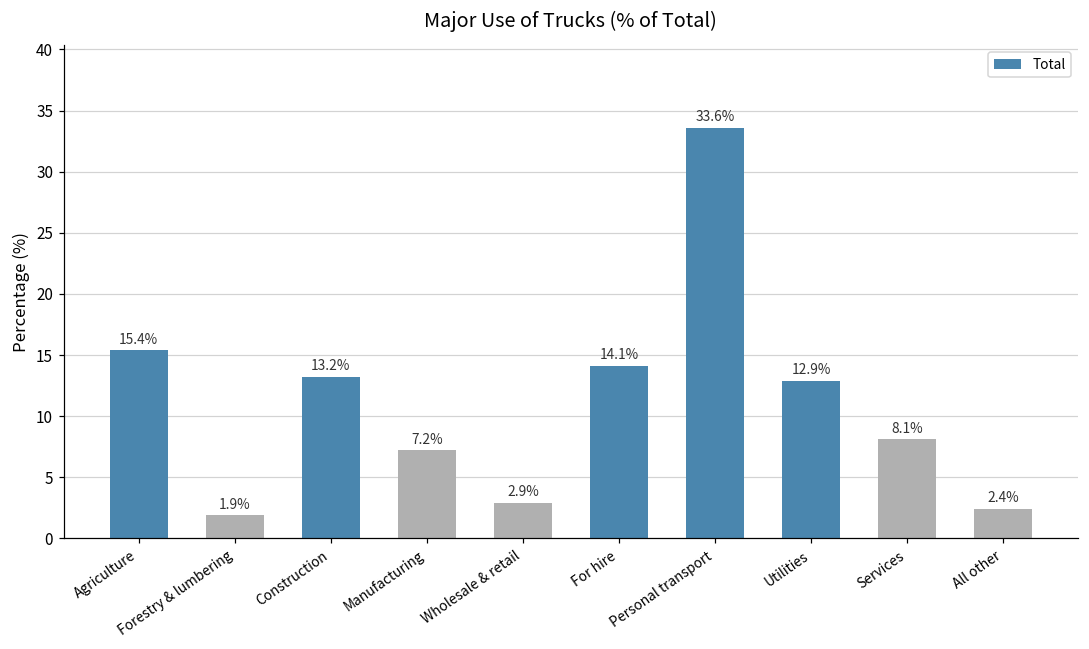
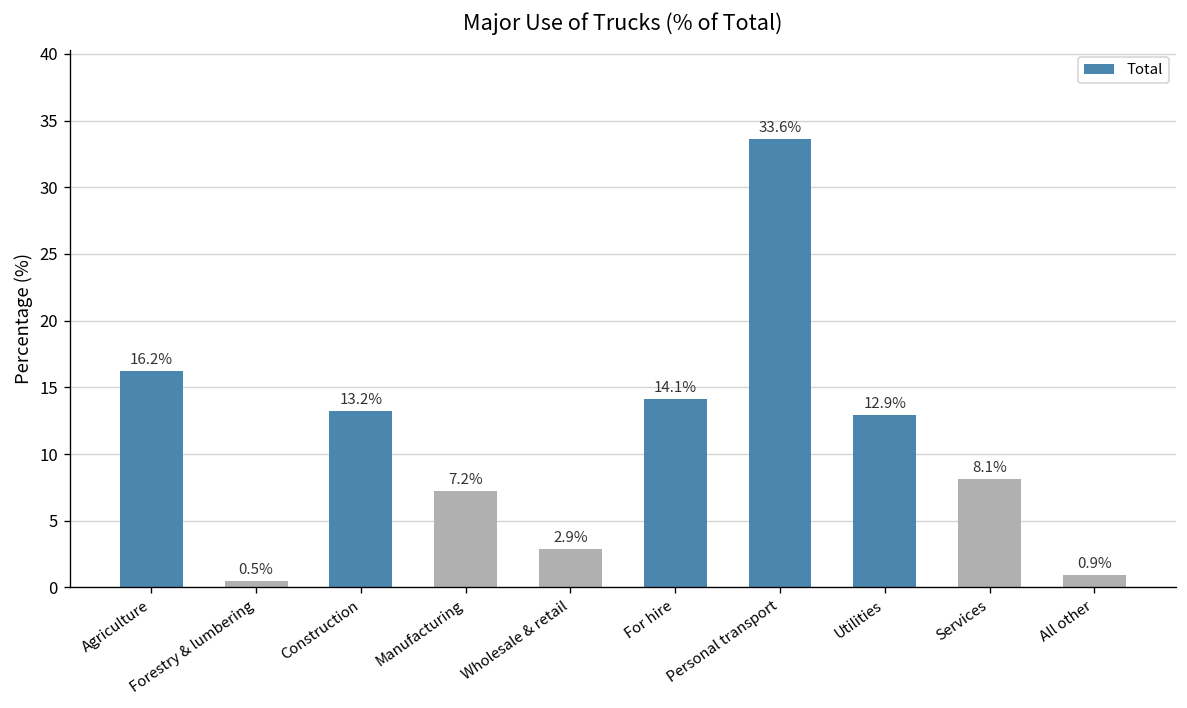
Agriculture: 15.4% -> 16.2%
Forestry & lumbering: 1.9% -> 0.5%
All other: 2.4% -> 0.9%
